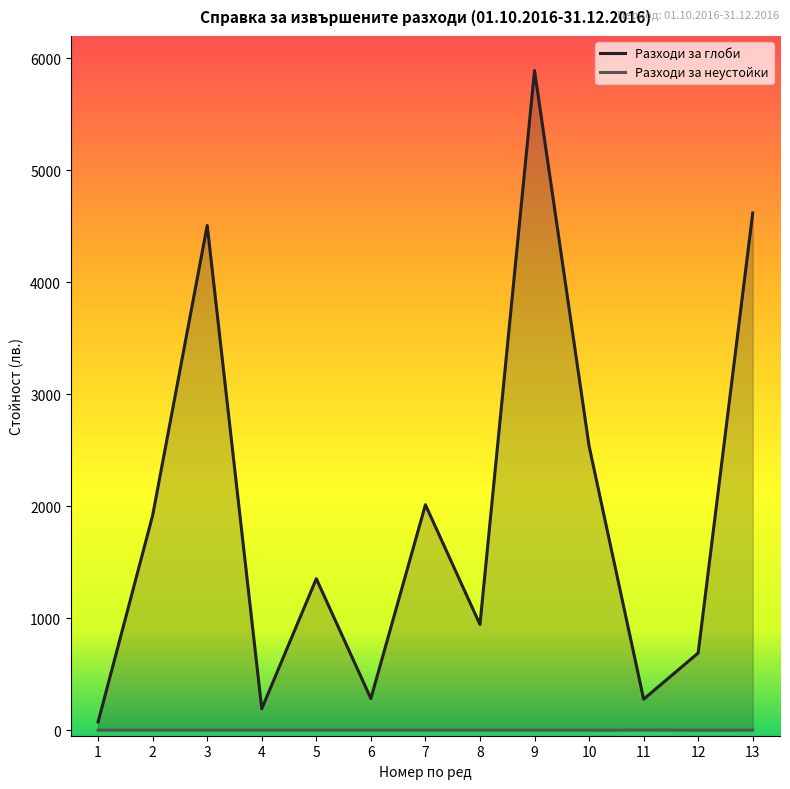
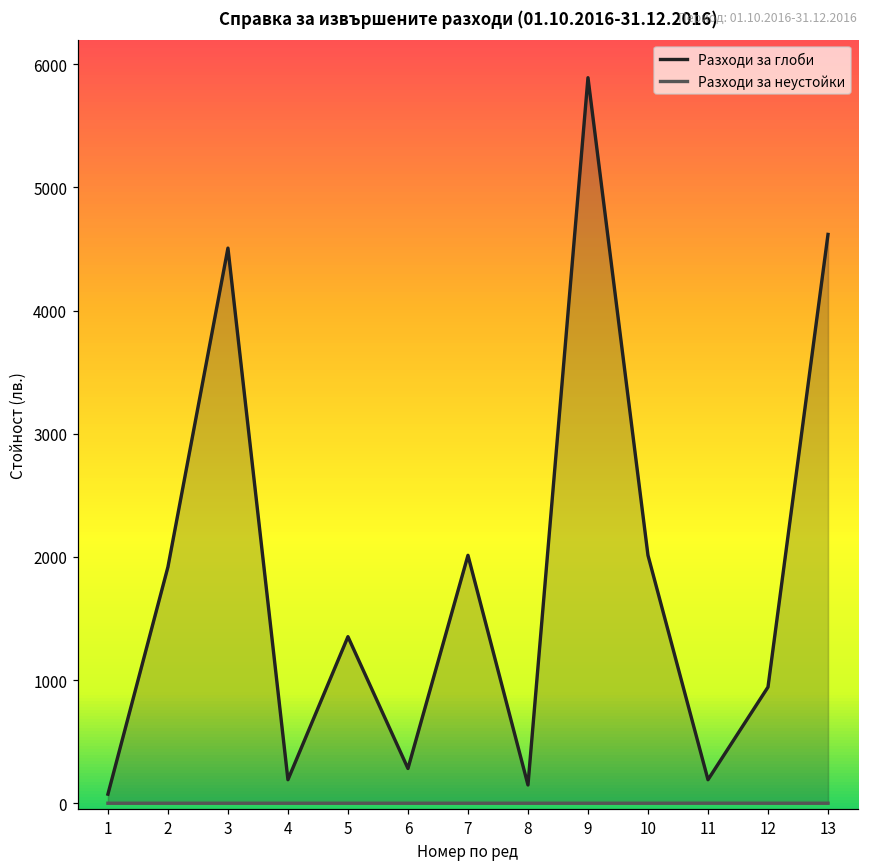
Разходи за глоби, 8: 940 -> 150
Разходи за глоби, 10: 2540 -> 2010
Разходи за глоби, 11: 280 -> 190
Разходи за глоби, 12: 690 -> 940
